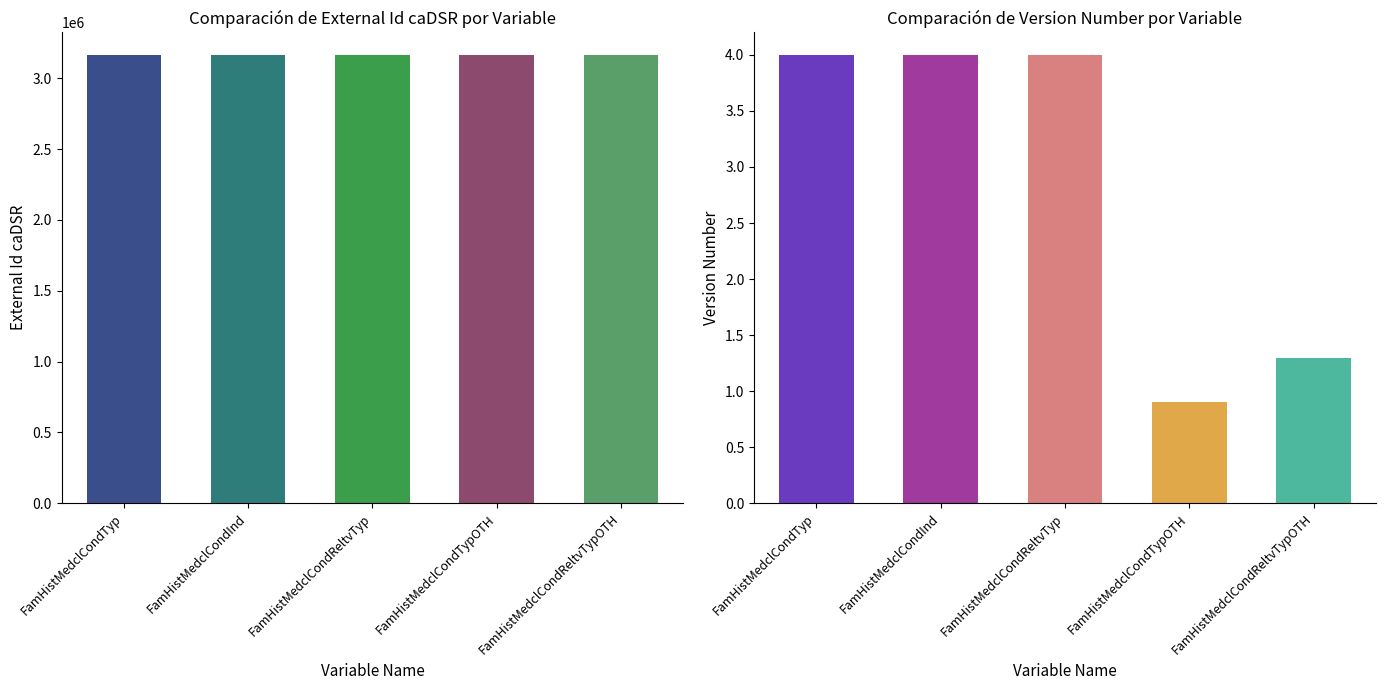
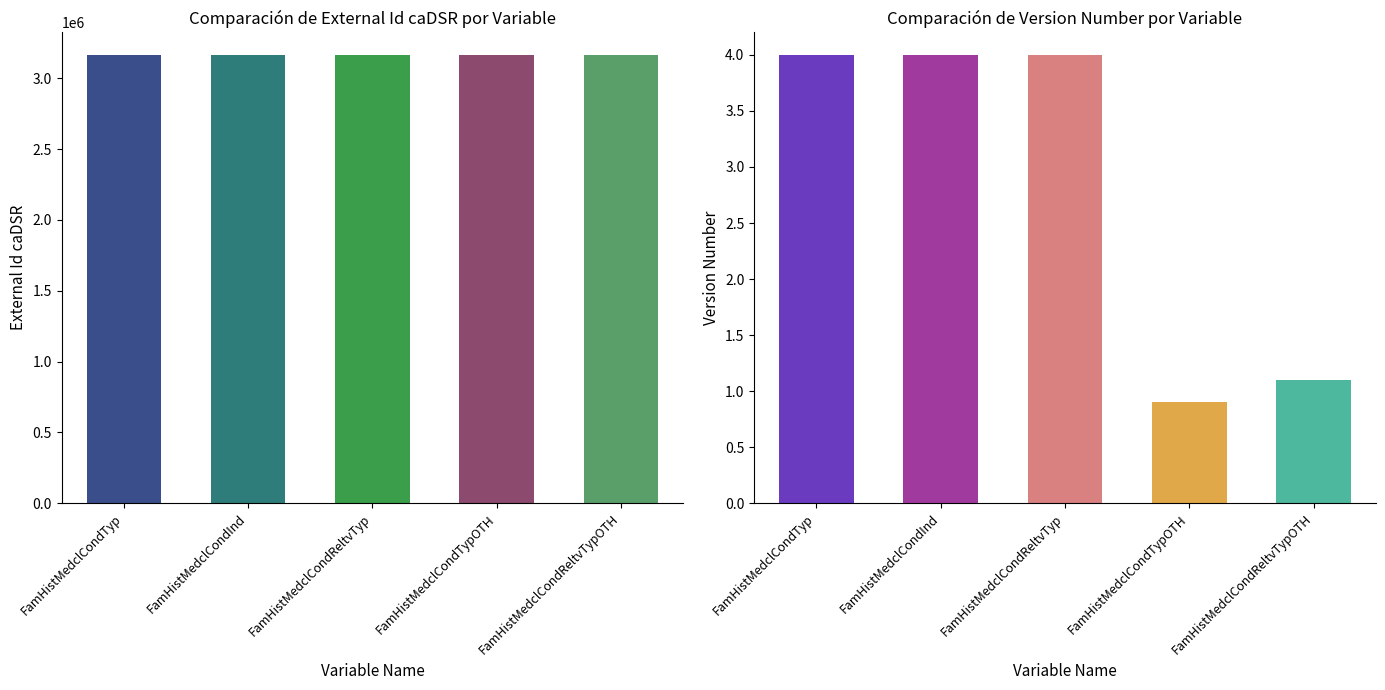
Comparación de Version Number por Variable, FamHistMedclCondReltvTypOTH: 1.3 -> 1.1
